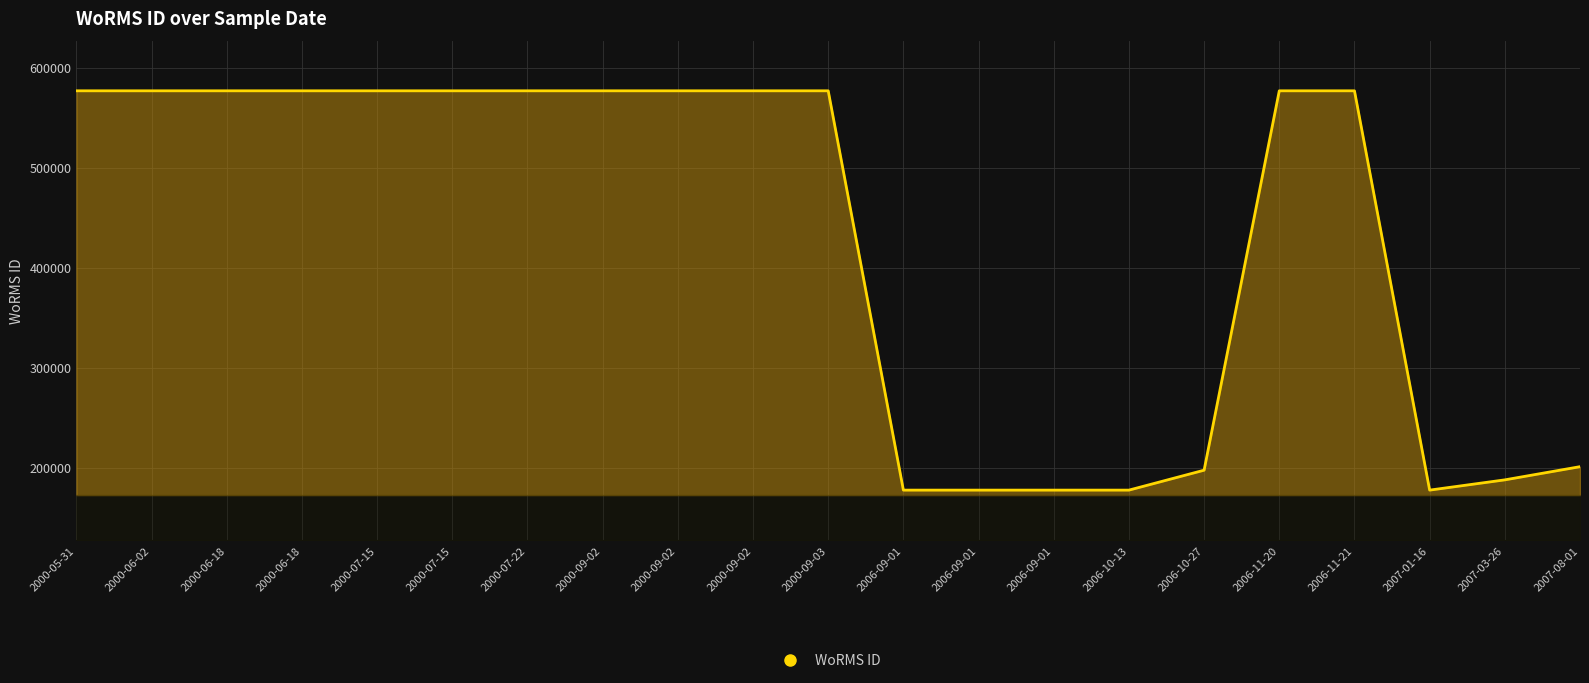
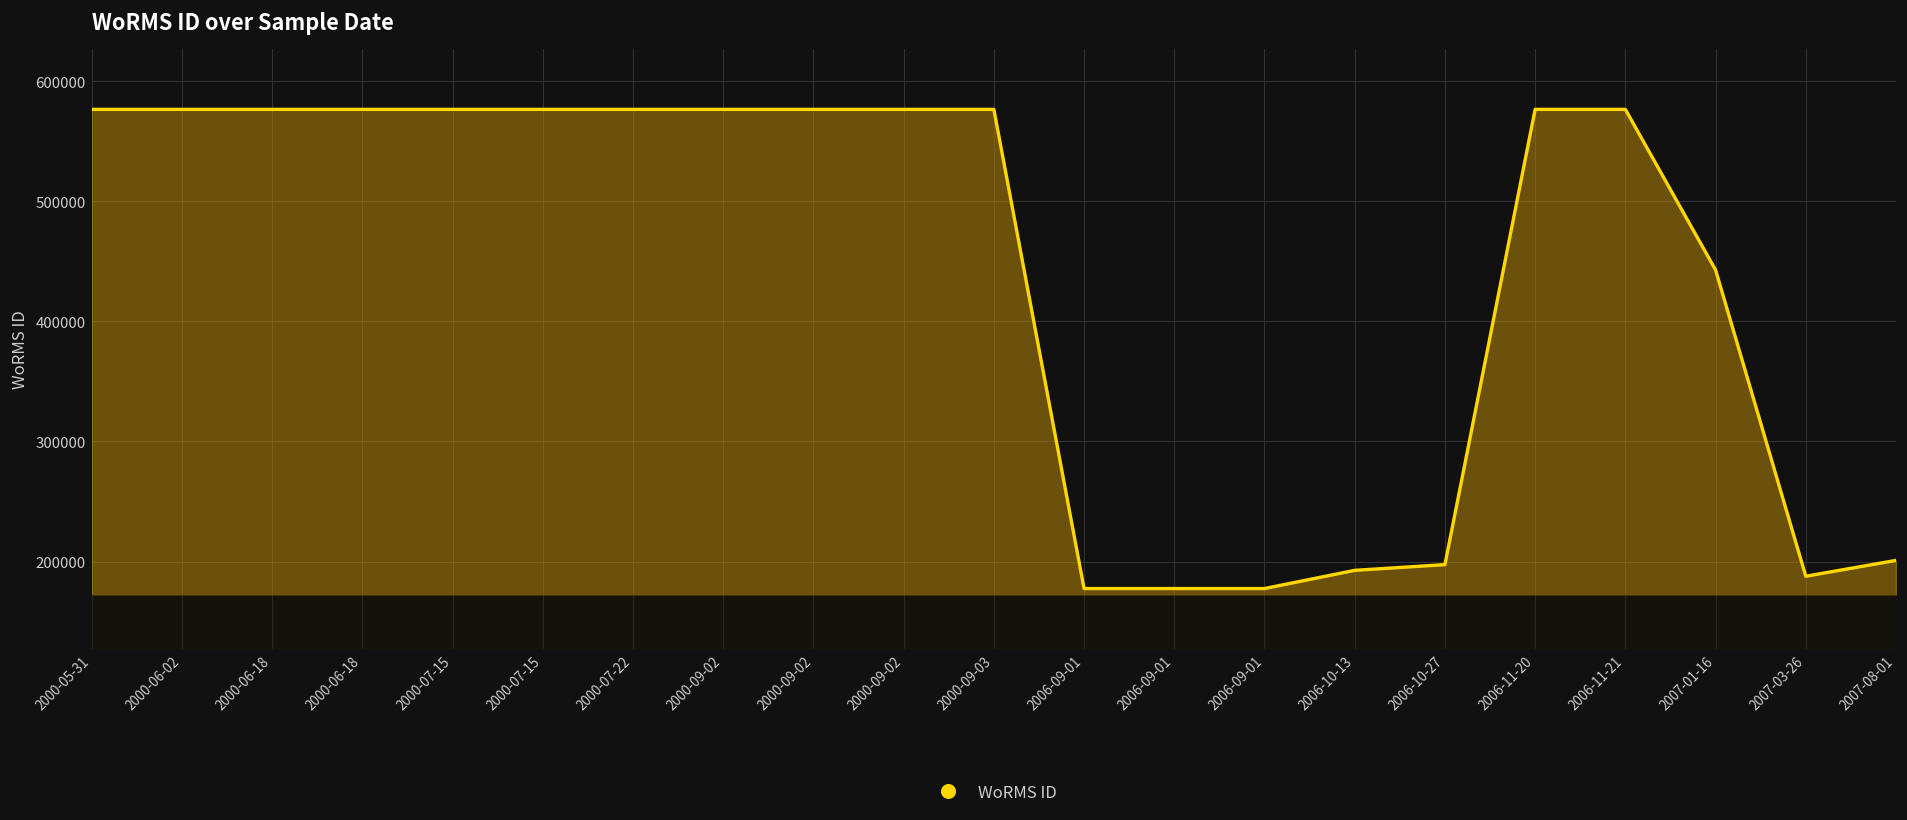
WoRMS ID, 2006-10-13: 177000 -> 193000
WoRMS ID, 2007-01-16: 177000 -> 443000
